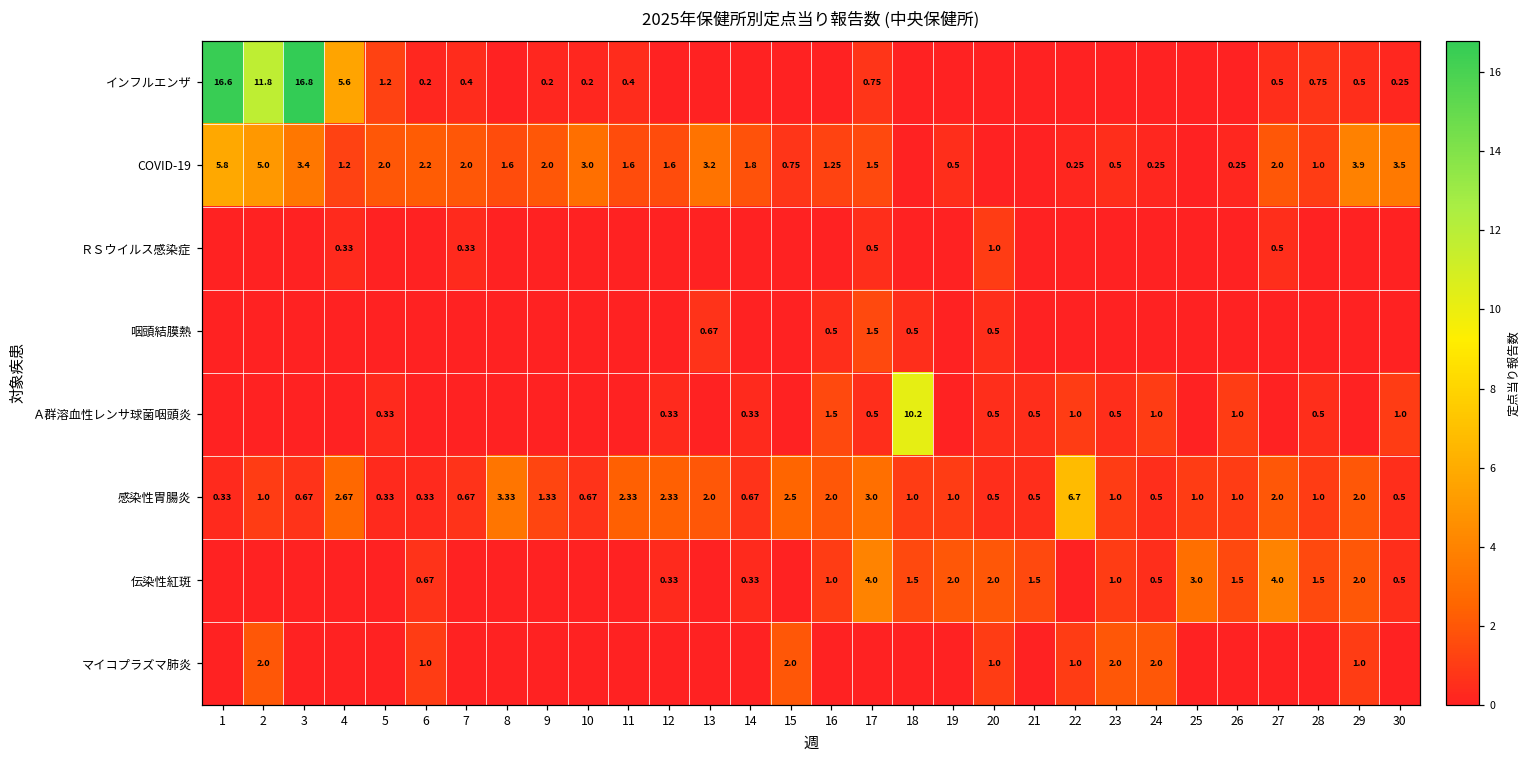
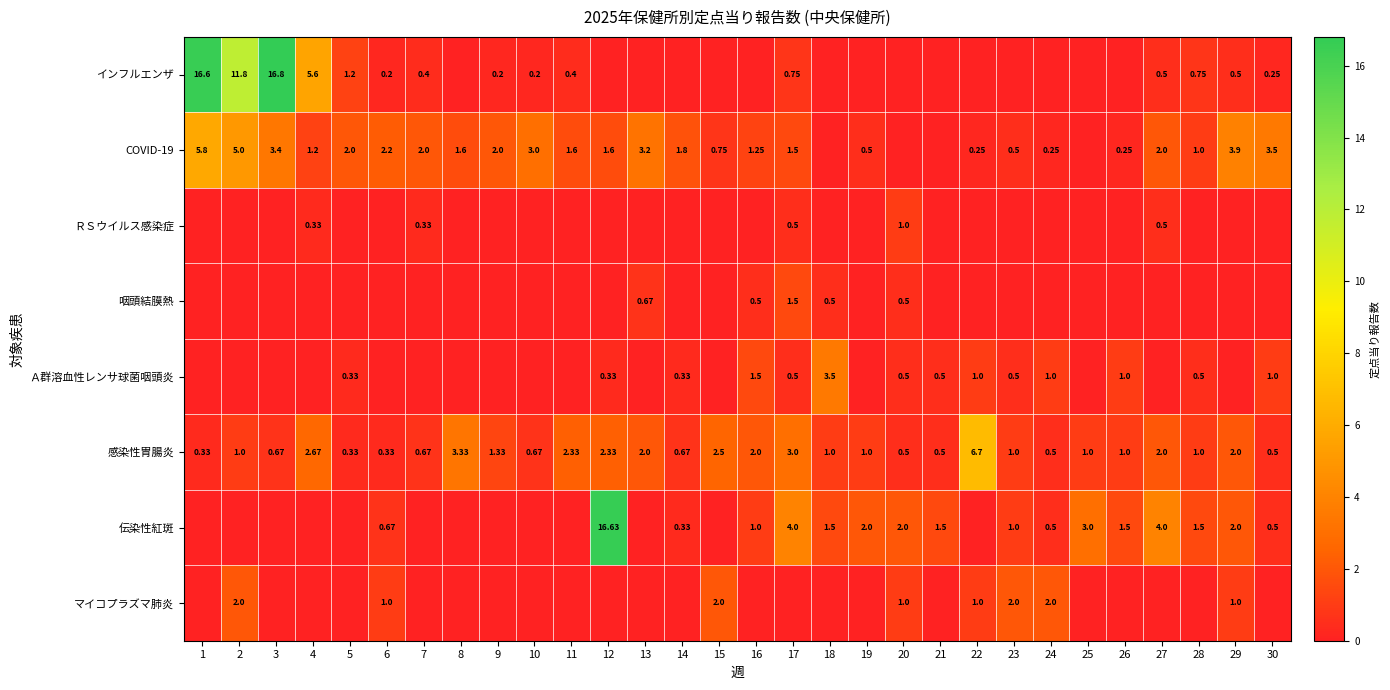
Ａ群溶血性レンサ球菌咽頭炎, 18: 10.2 -> 3.5
伝染性紅斑, 12: 0.33 -> 16.63
